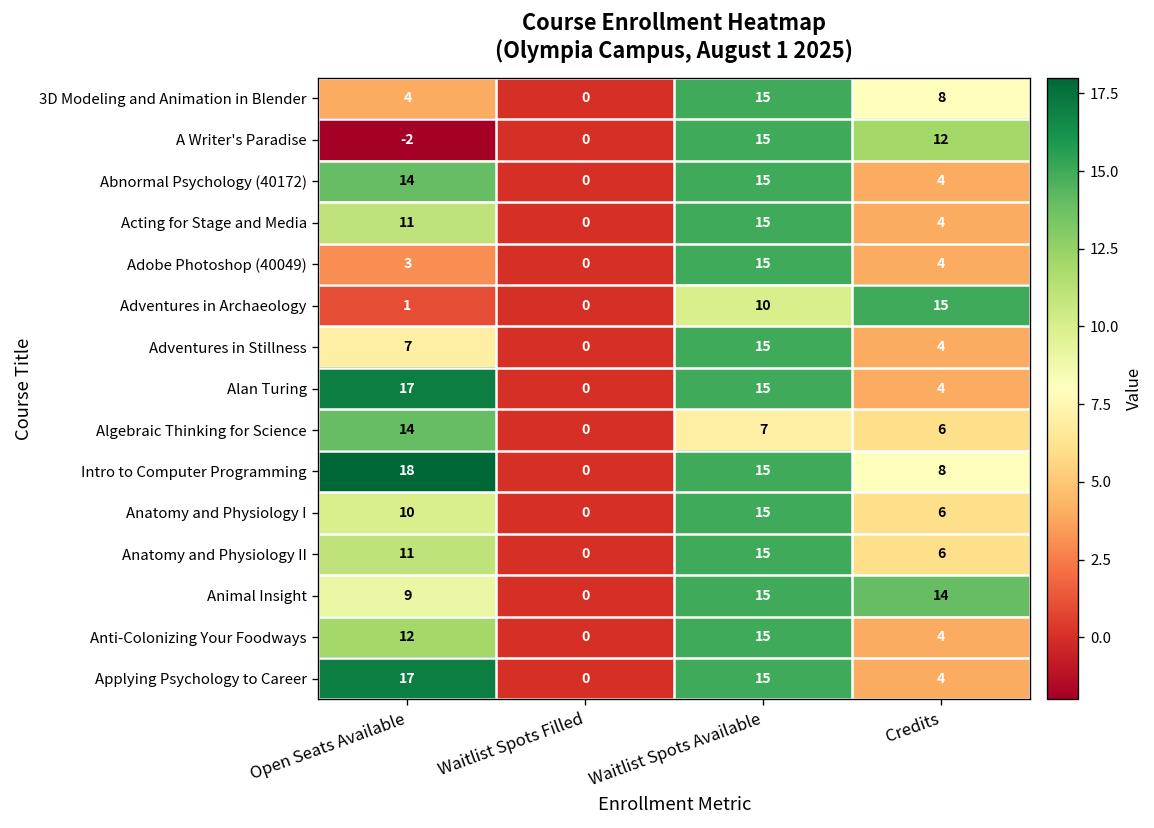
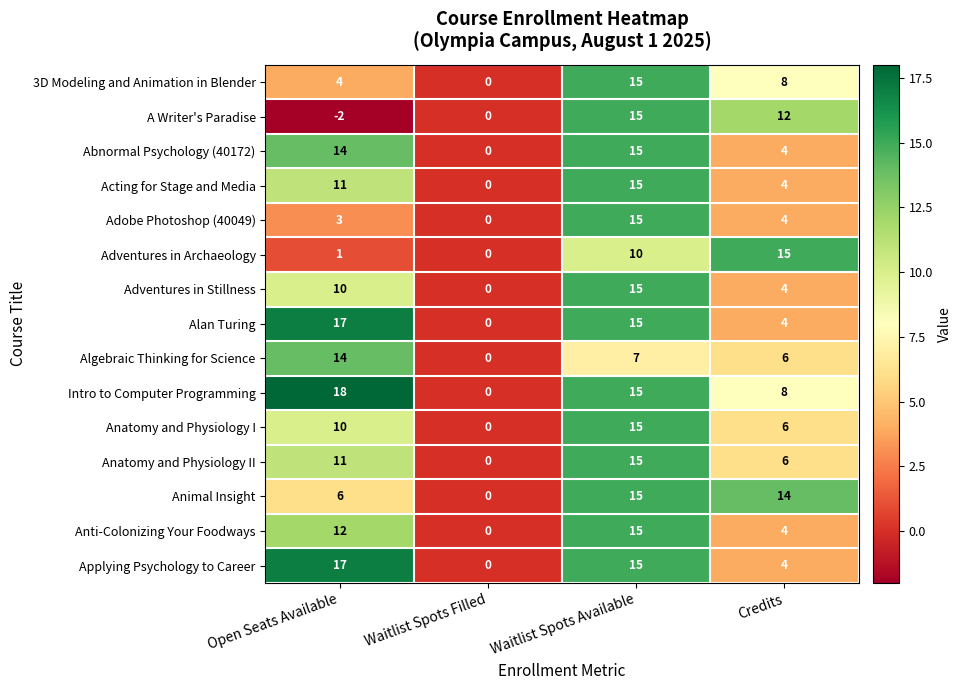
Adventures in Stillness, Open Seats Available: 7 -> 10
Animal Insight, Open Seats Available: 9 -> 6
